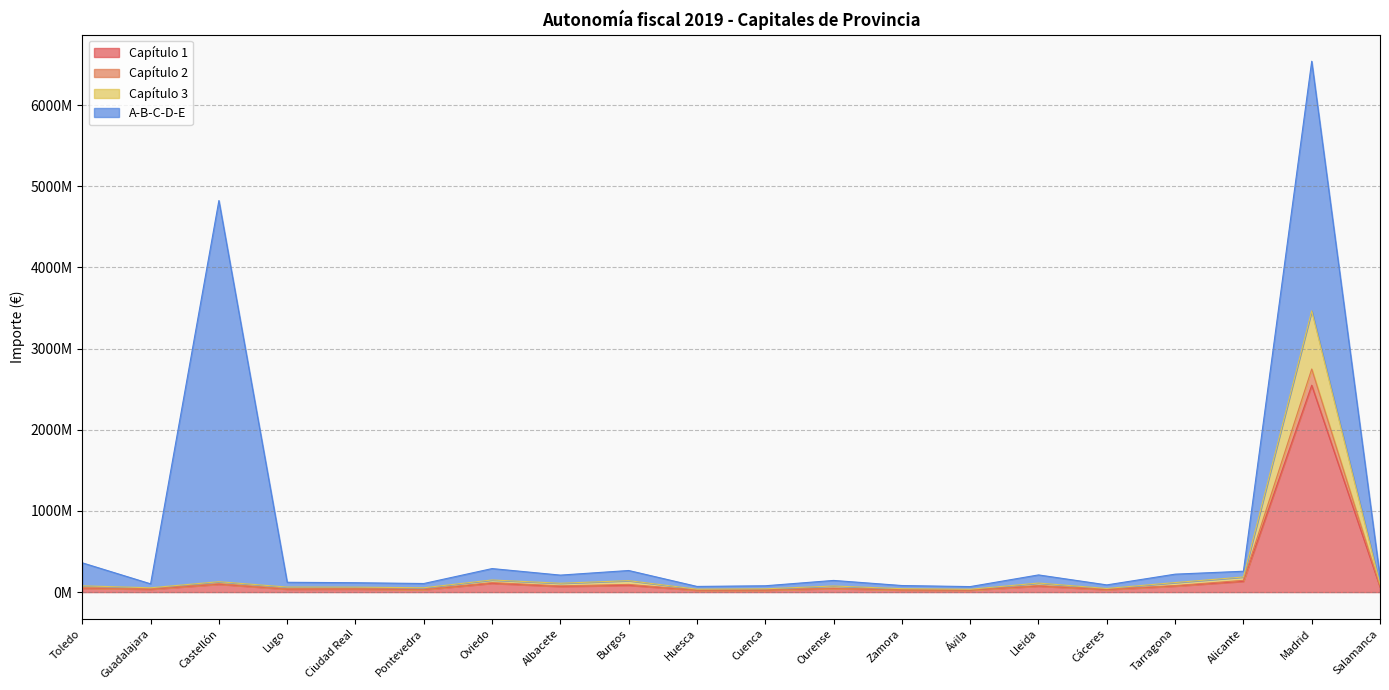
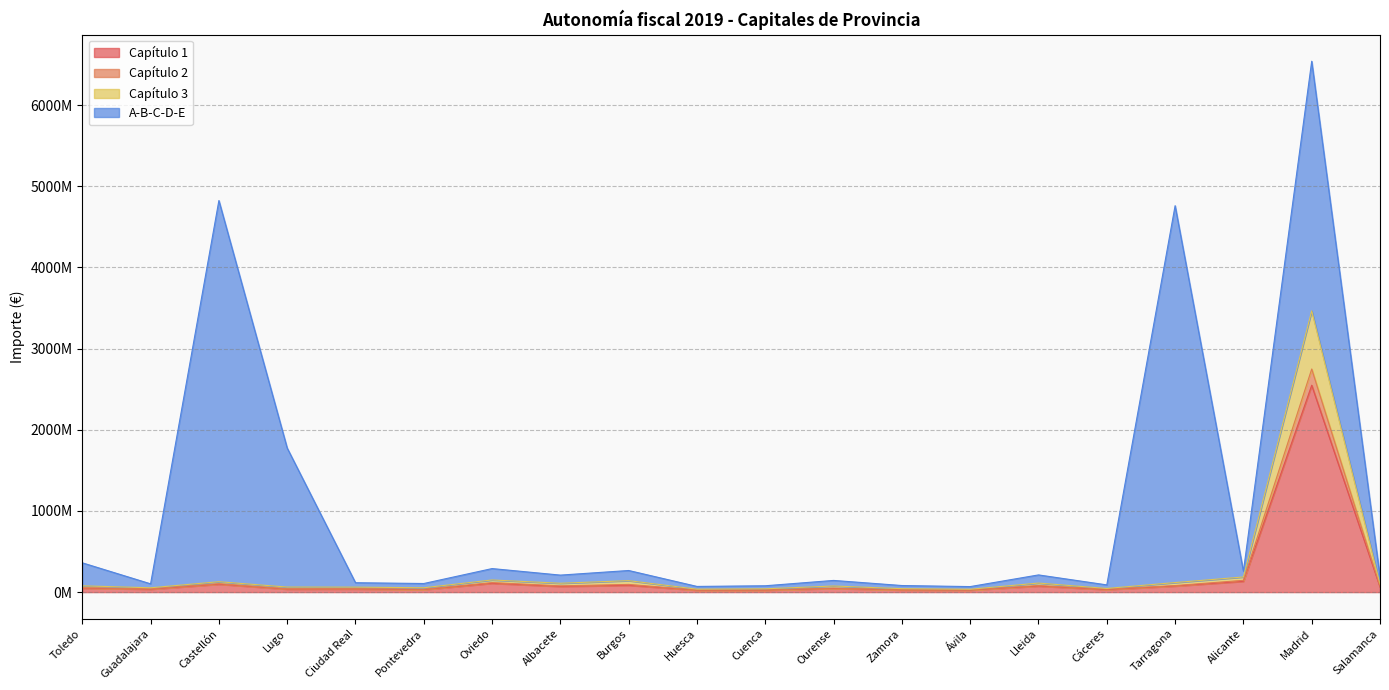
A-B-C-D-E, Lugo: 100000000 -> 1700000000
A-B-C-D-E, Tarragona: 100000000 -> 4600000000
